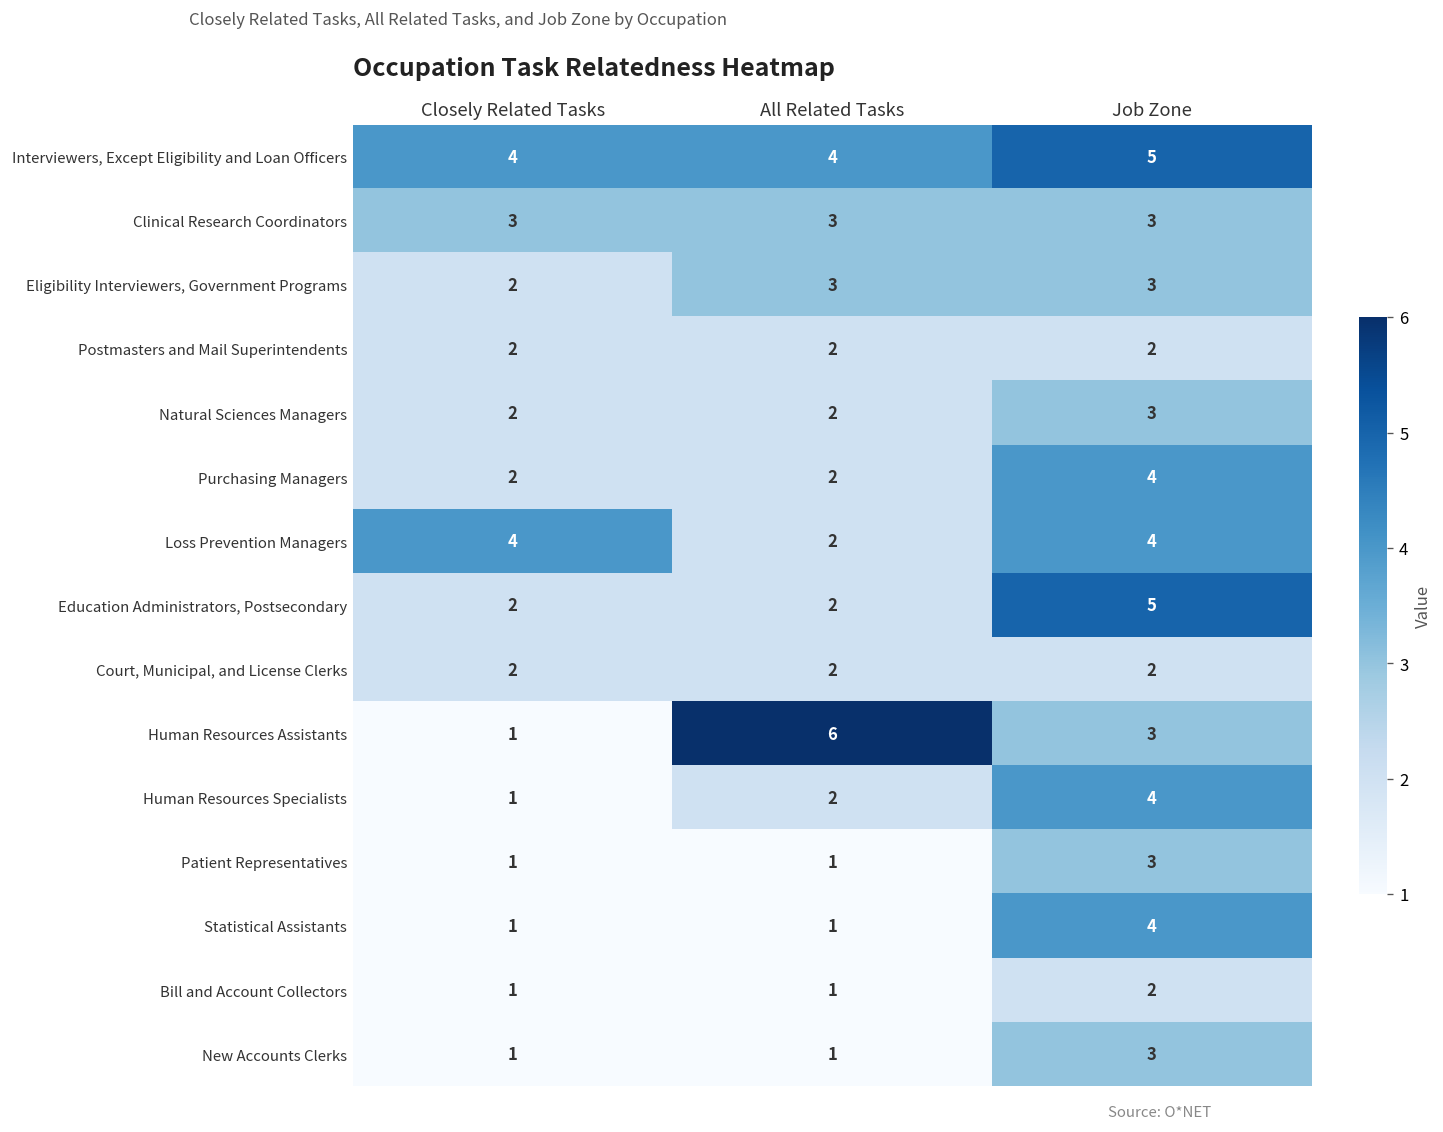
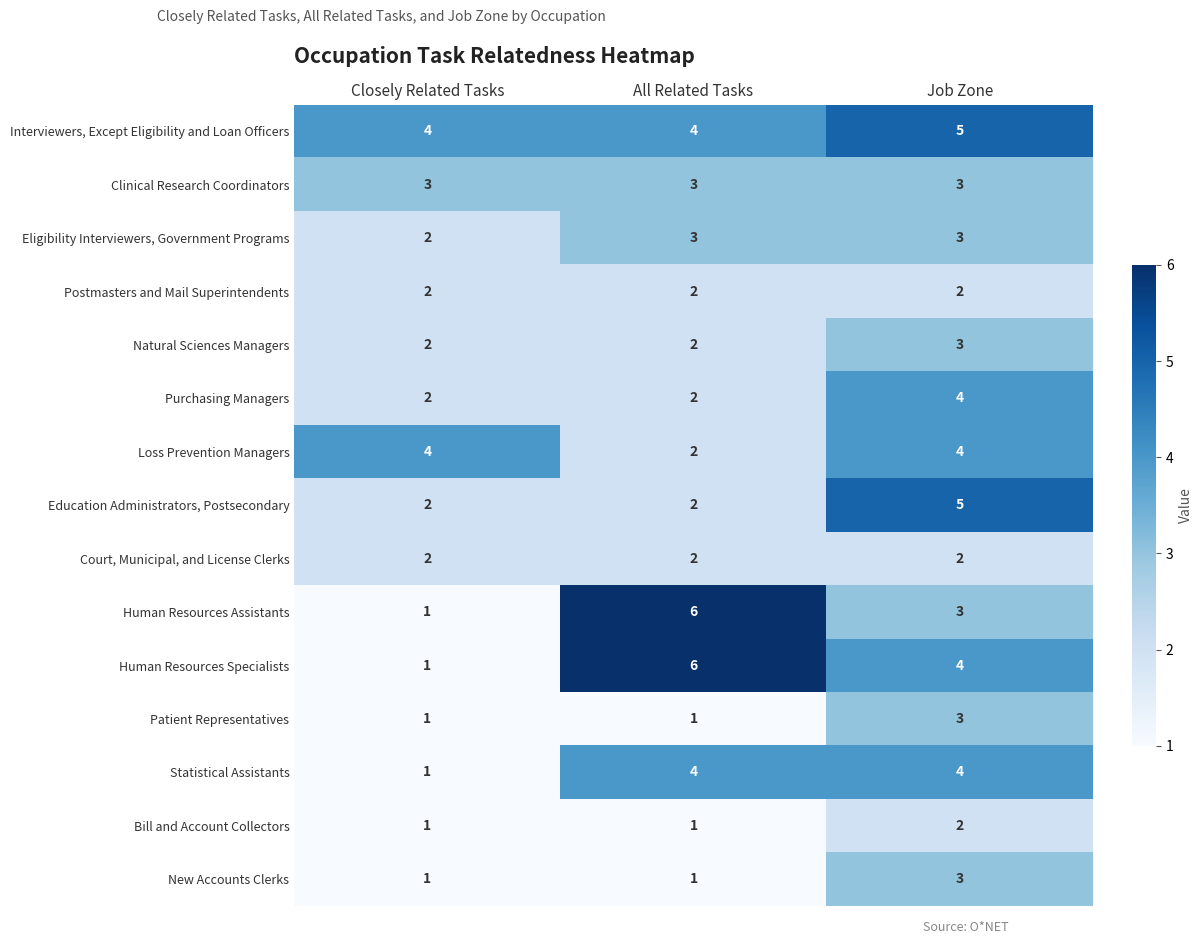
Human Resources Specialists, All Related Tasks: 2 -> 6
Statistical Assistants, All Related Tasks: 1 -> 4
